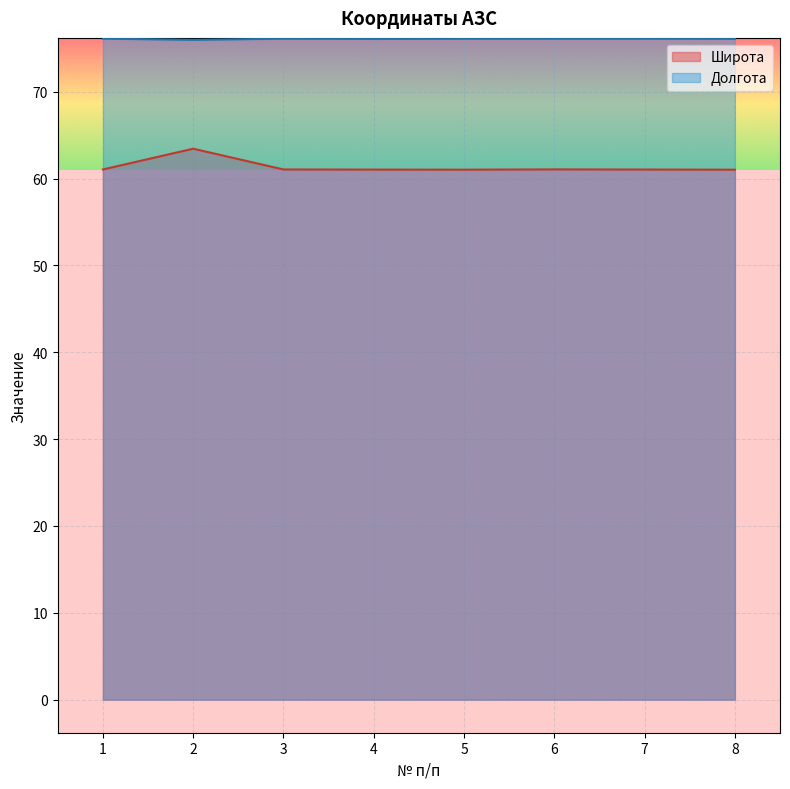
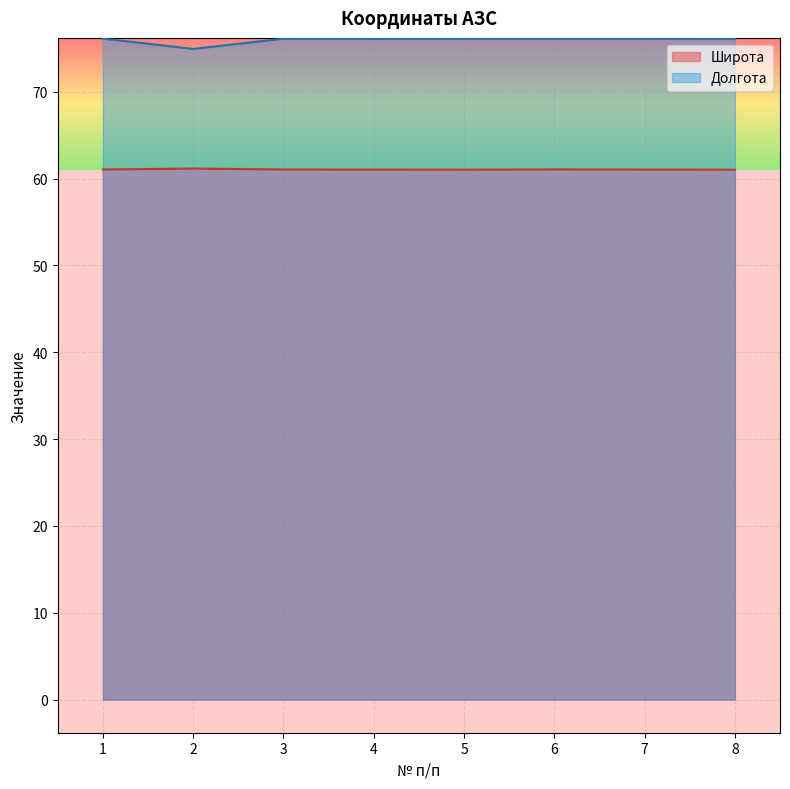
Широта, 2: 63 -> 61
Долгота, 2: 76 -> 75
